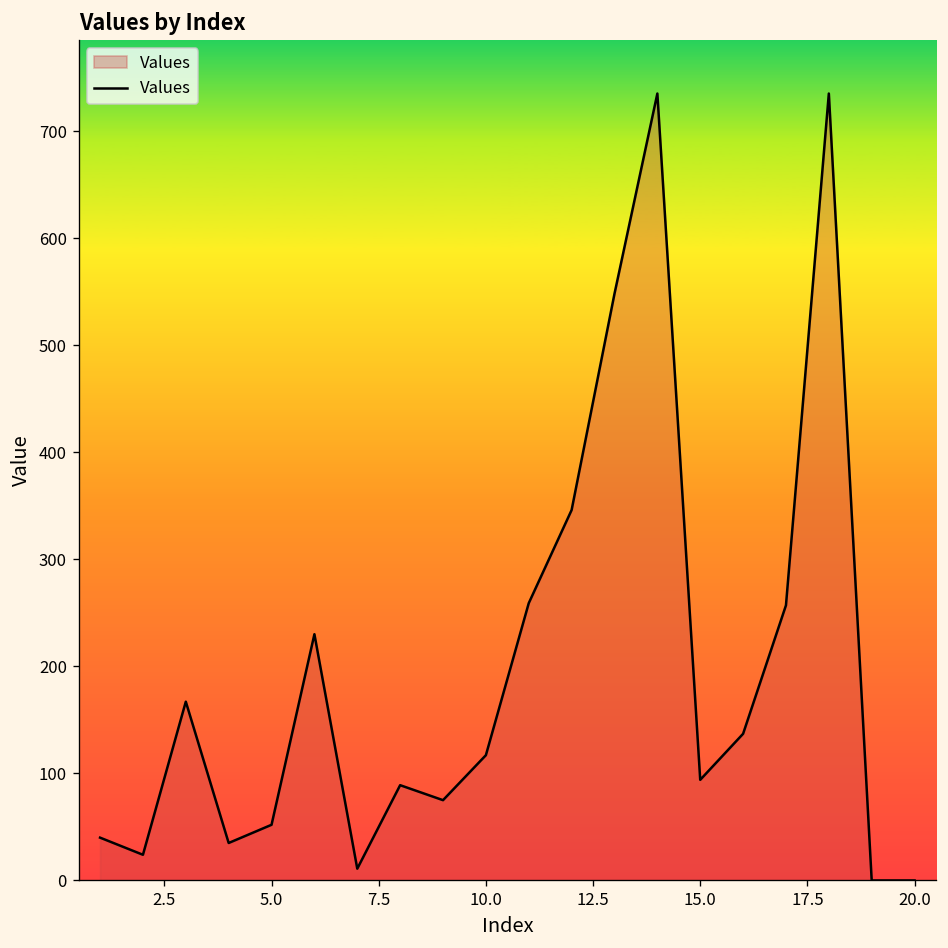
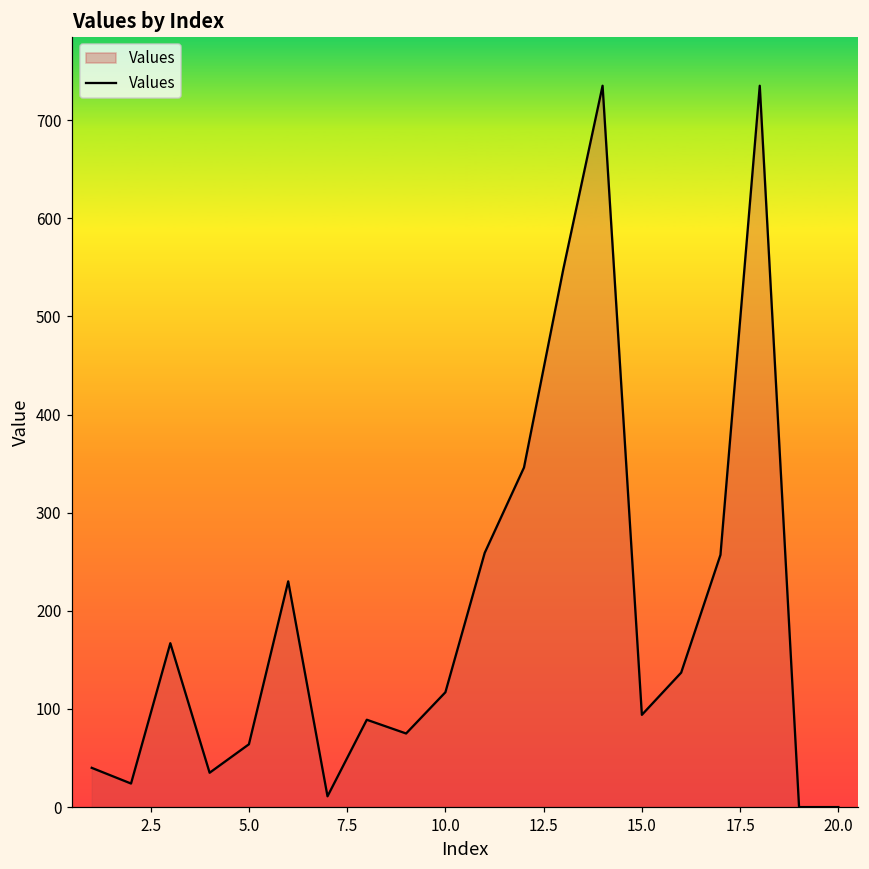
5.0: 50 -> 60
